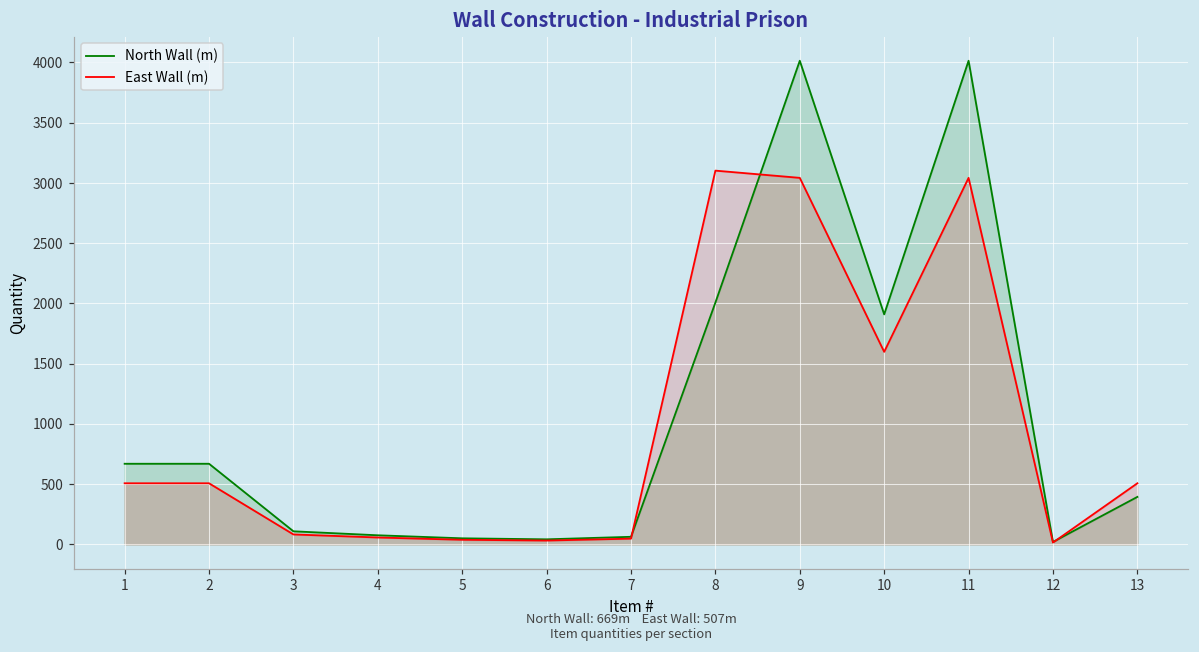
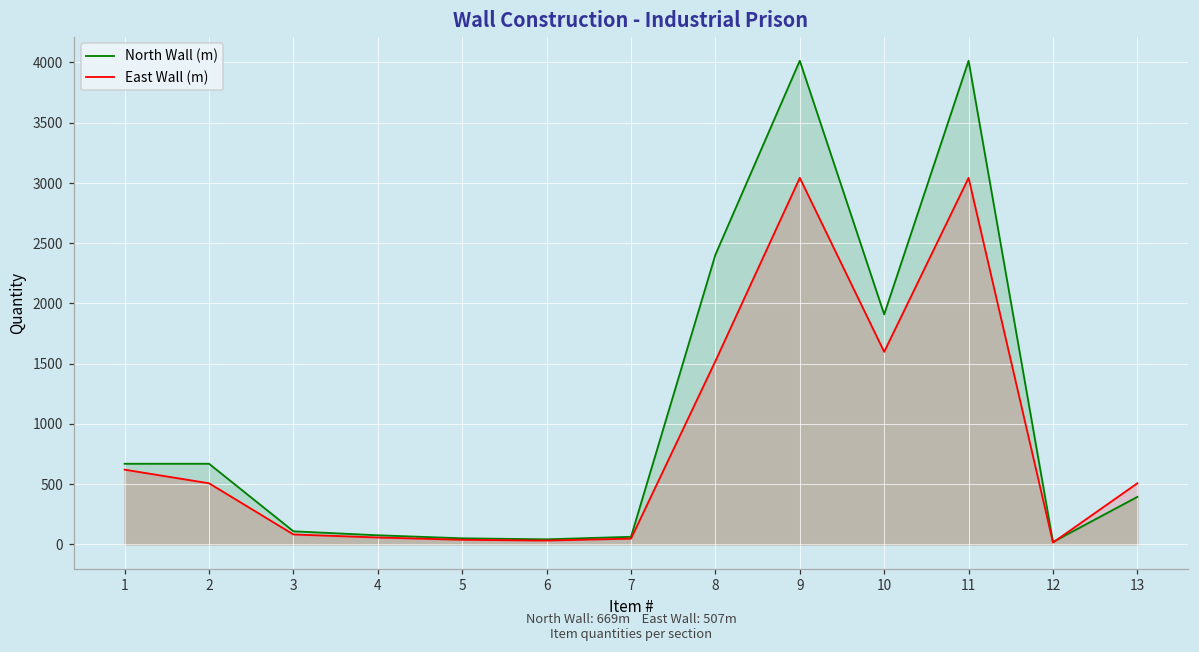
East Wall (m), 1: 510 -> 620
North Wall (m), 8: 2010 -> 2400
East Wall (m), 8: 3100 -> 1520
